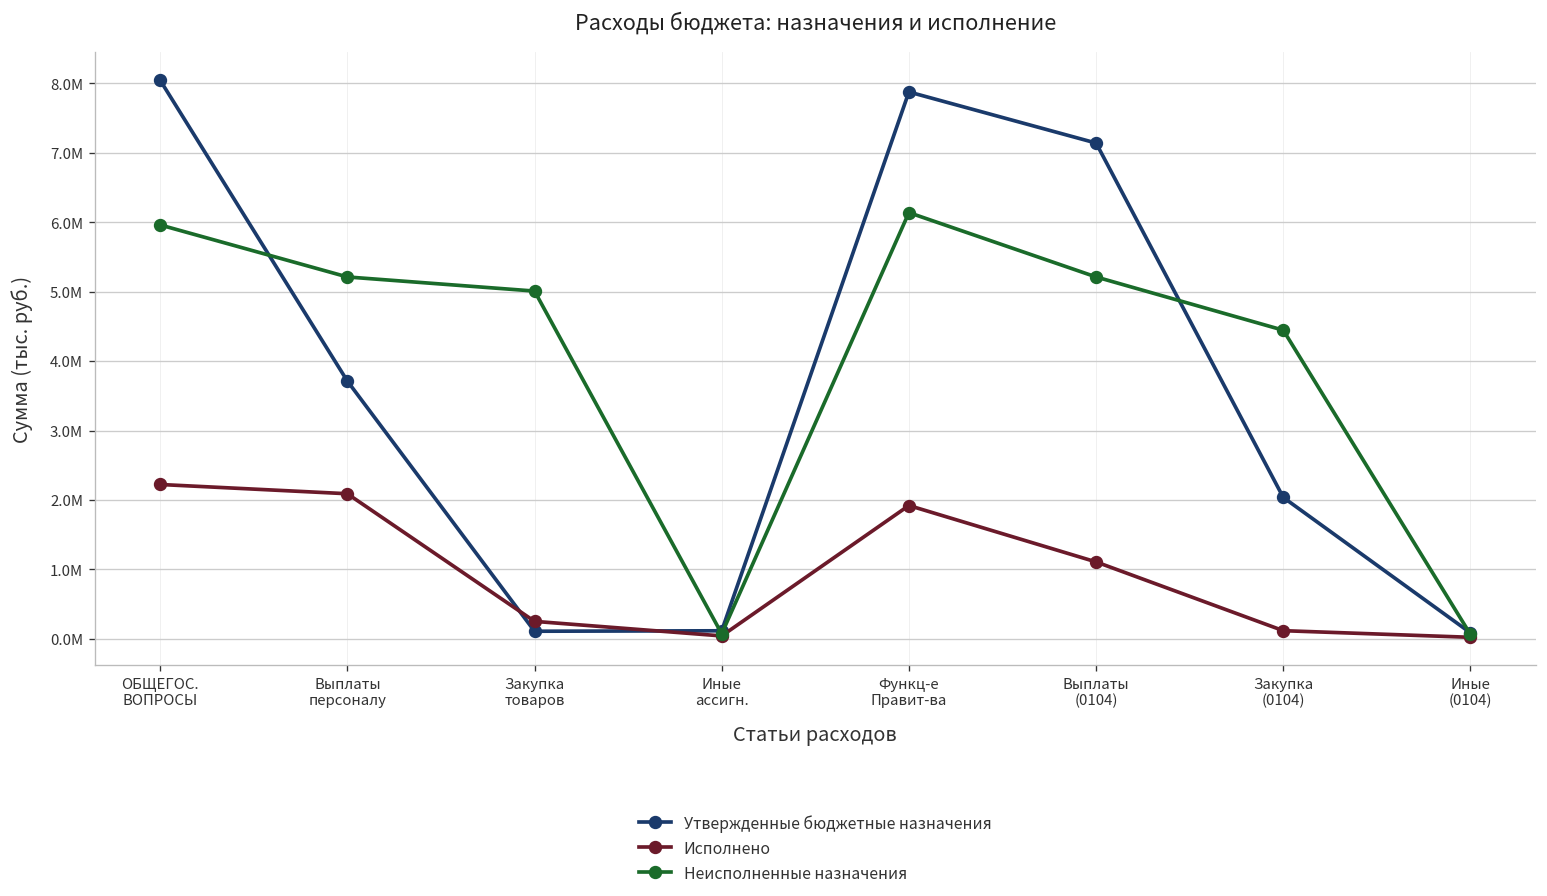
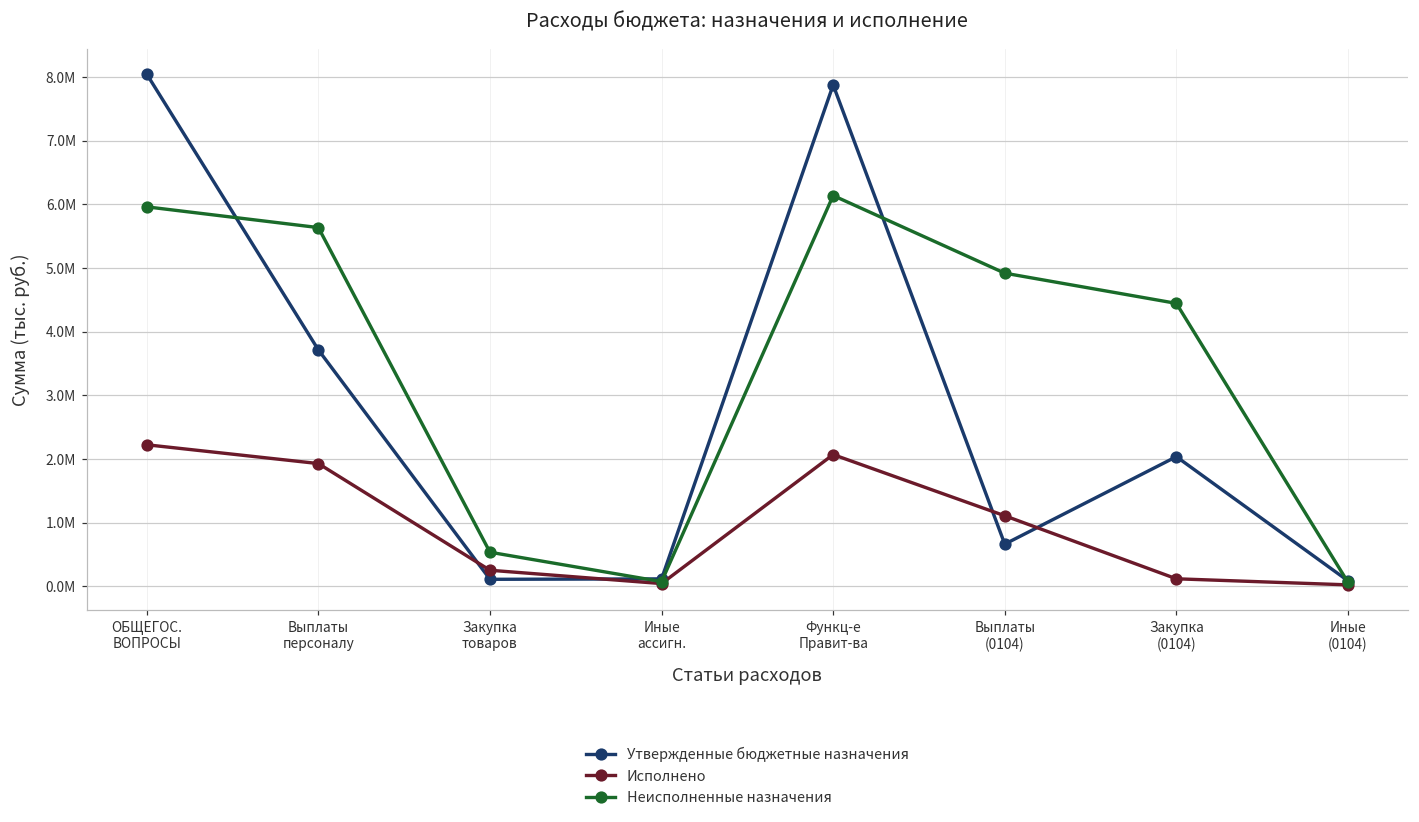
Исполнено, Выплаты персоналу: 2100000 -> 1900000
Неисполненные назначения, Выплаты персоналу: 5200000 -> 5600000
Неисполненные назначения, Закупка товаров: 5000000 -> 500000
Исполнено, Функц-е Правит-ва: 1900000 -> 2100000
Утвержденные бюджетные назначения, Выплаты (0104): 7100000 -> 700000
Неисполненные назначения, Выплаты (0104): 5200000 -> 4900000
